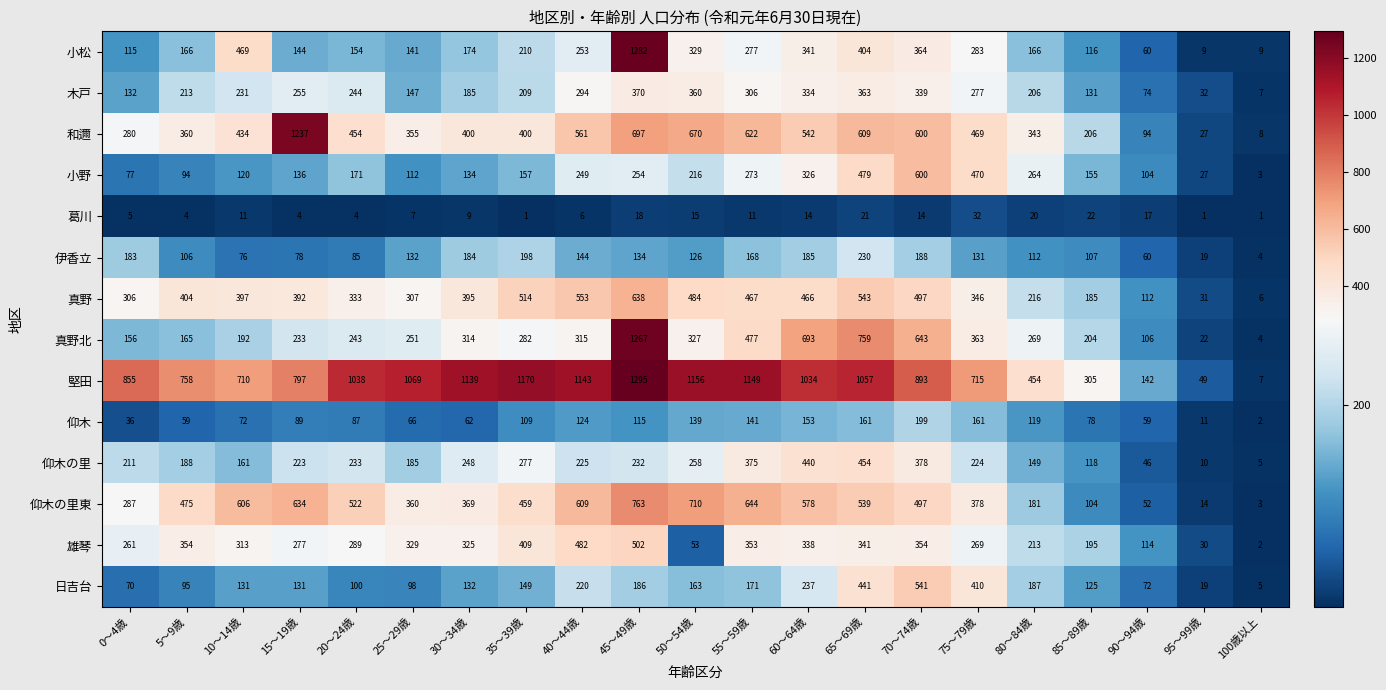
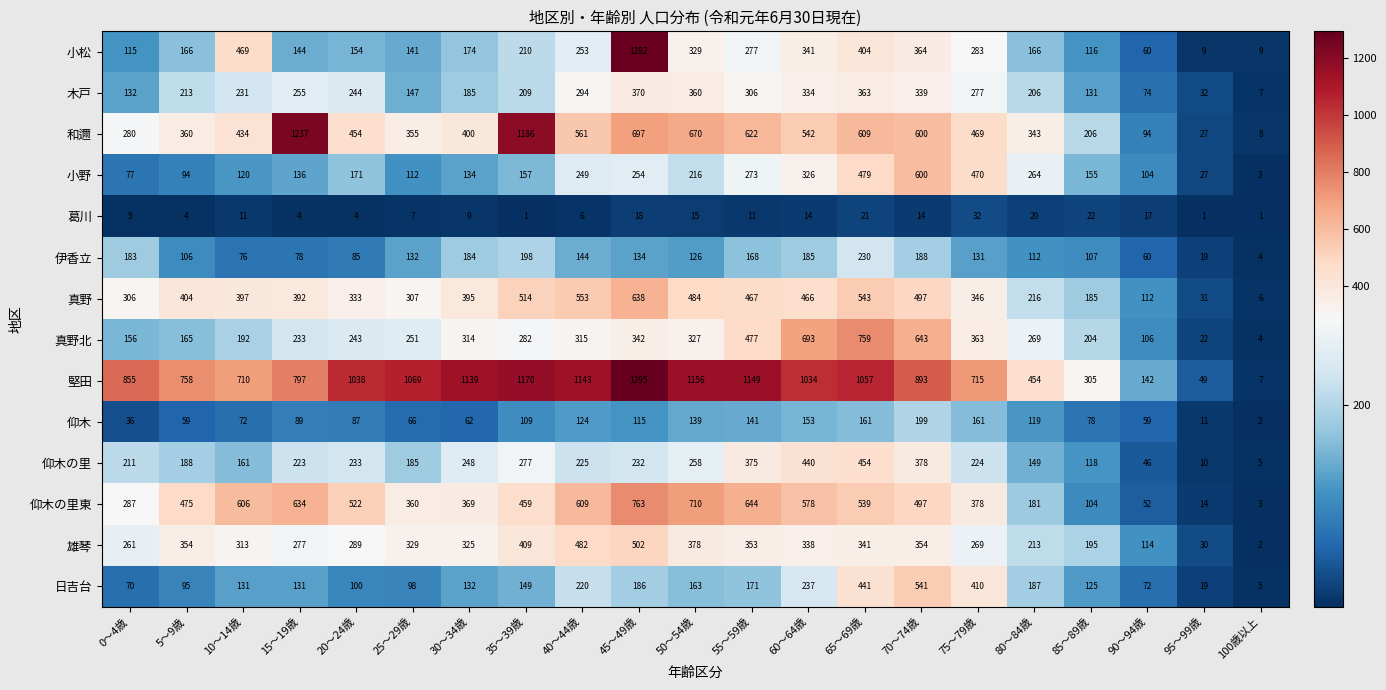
和邇, 35～39歳: 400 -> 1186
真野北, 45～49歳: 1267 -> 342
雄琴, 50～54歳: 53 -> 378
